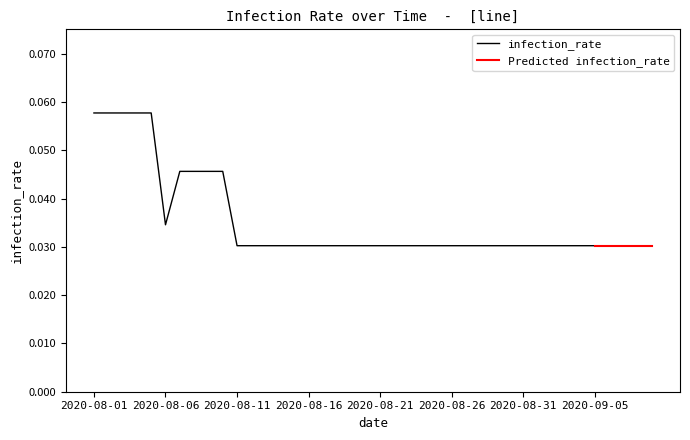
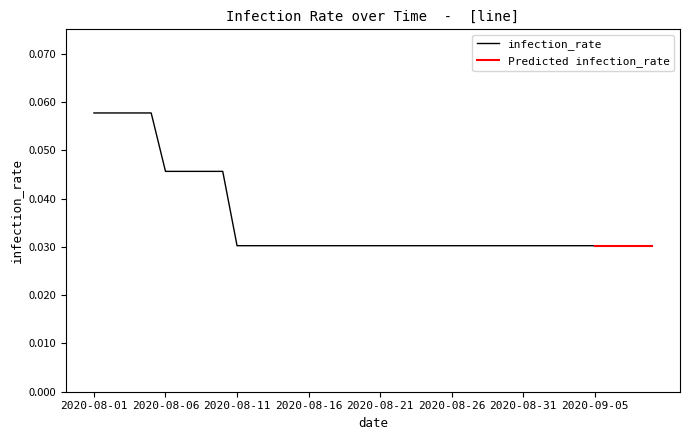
infection_rate, 2020-08-06: 0.035 -> 0.046
